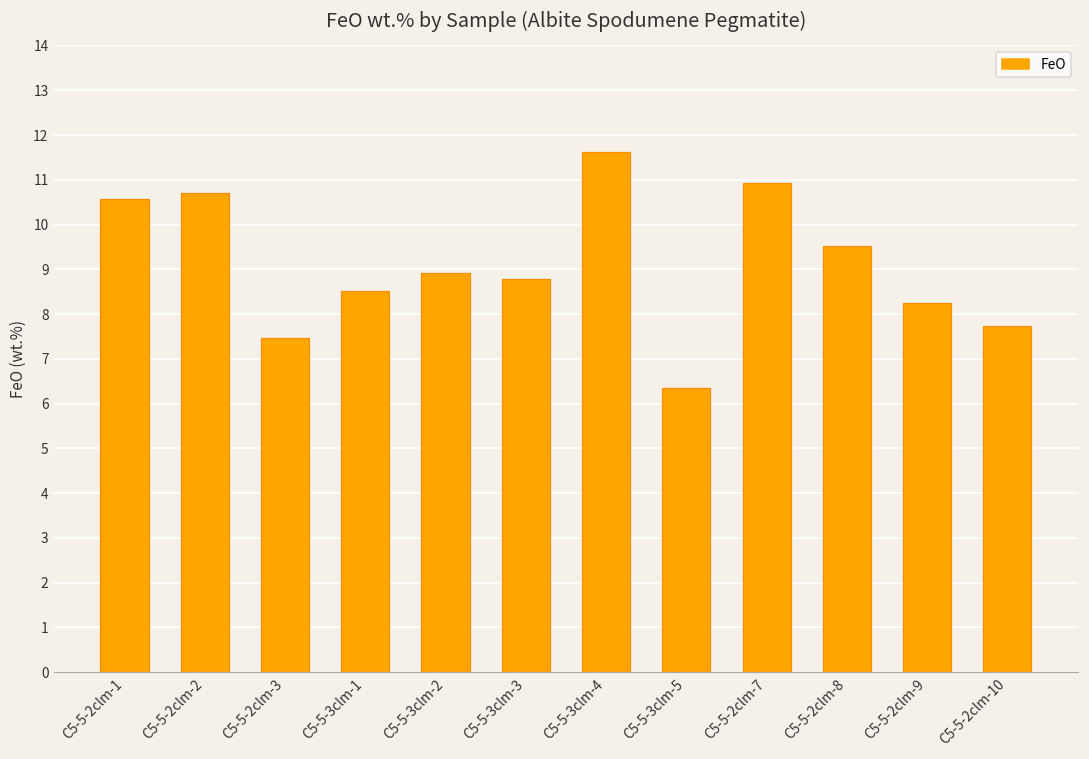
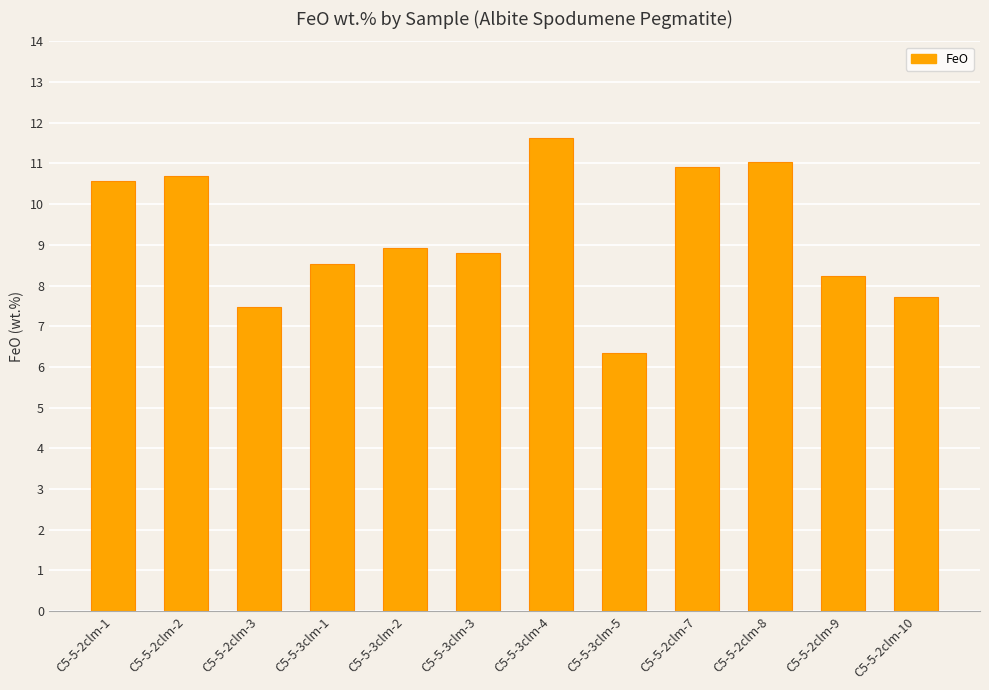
C5-5-2clm-8: 9.5 -> 11.0
